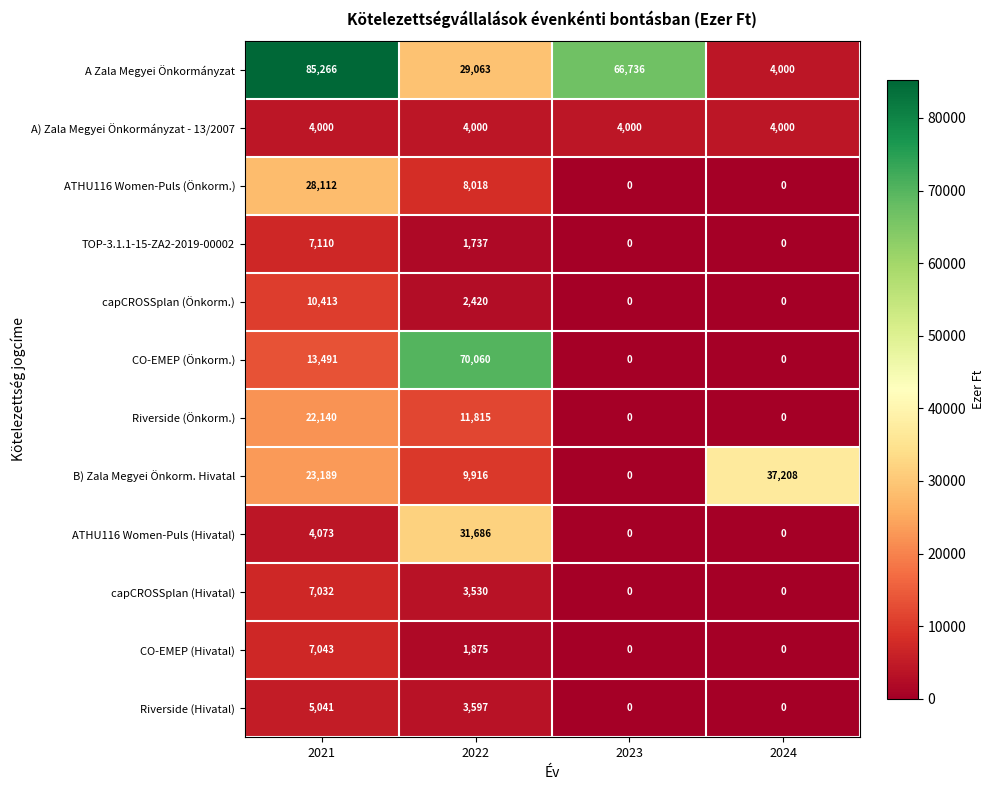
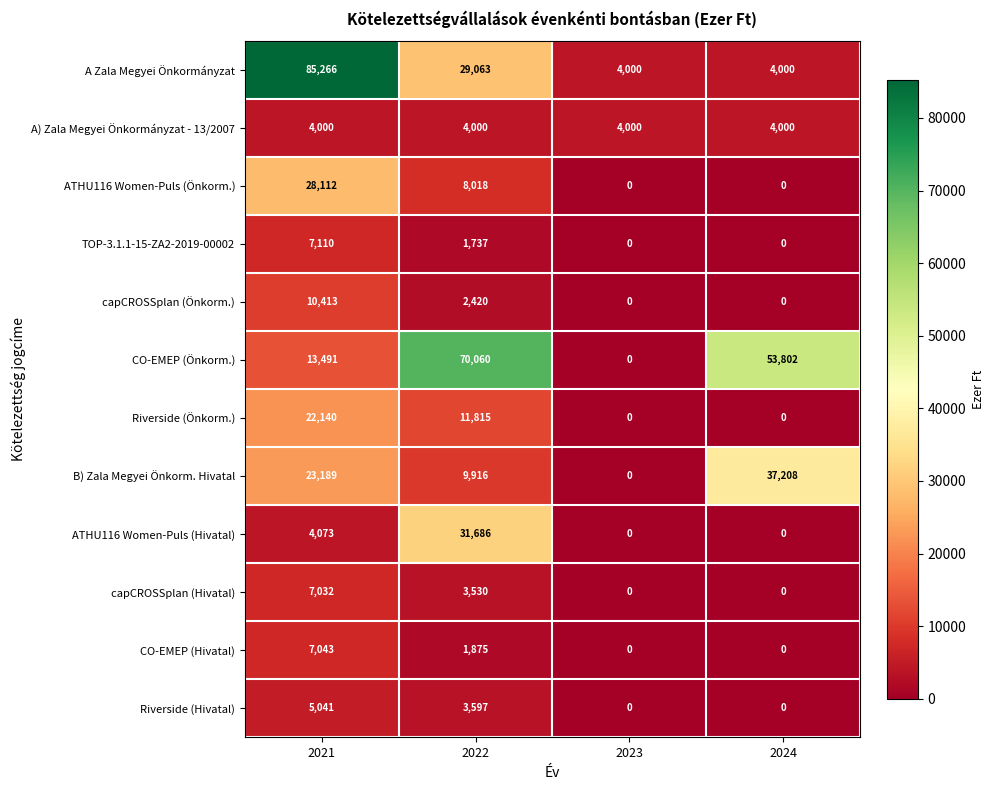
A Zala Megyei Önkormányzat, 2023: 66,736 -> 4,000
CO-EMEP (Önkorm.), 2024: 0 -> 53,802
